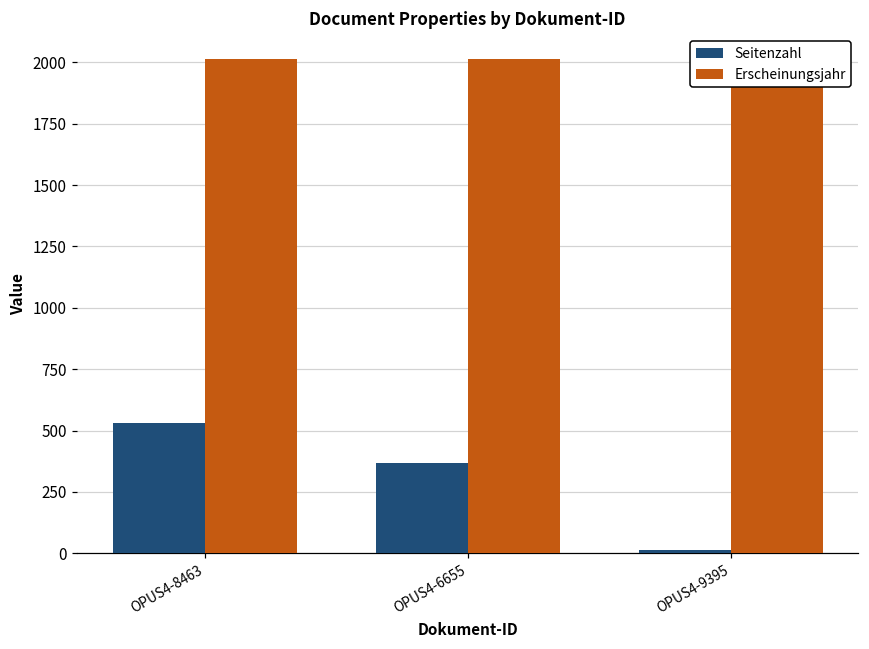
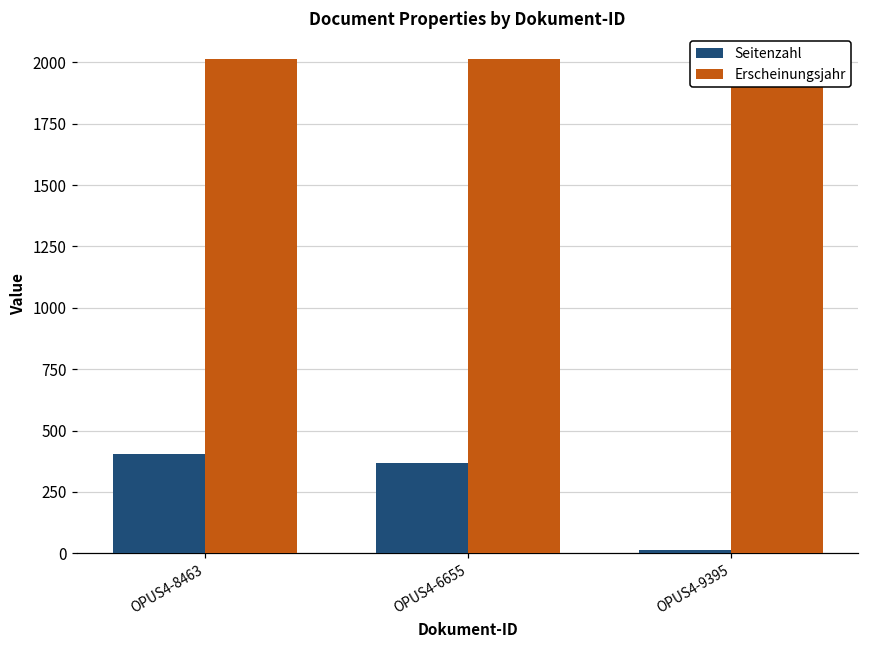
Seitenzahl, OPUS4-8463: 530 -> 410
